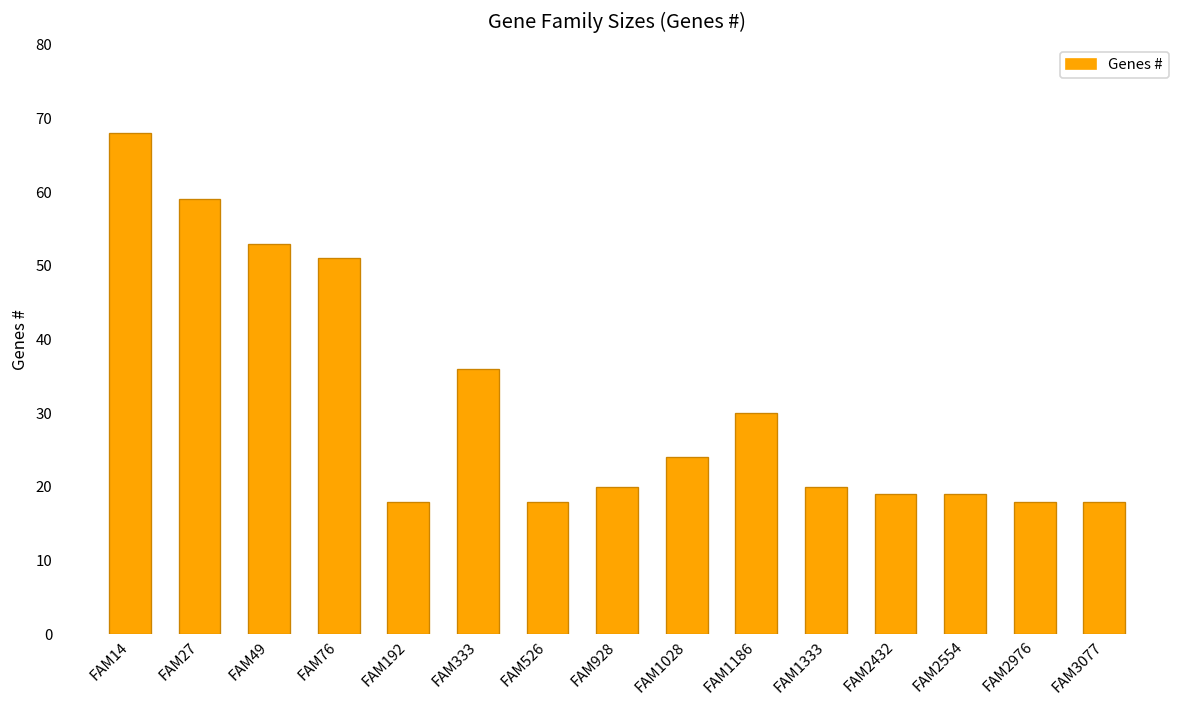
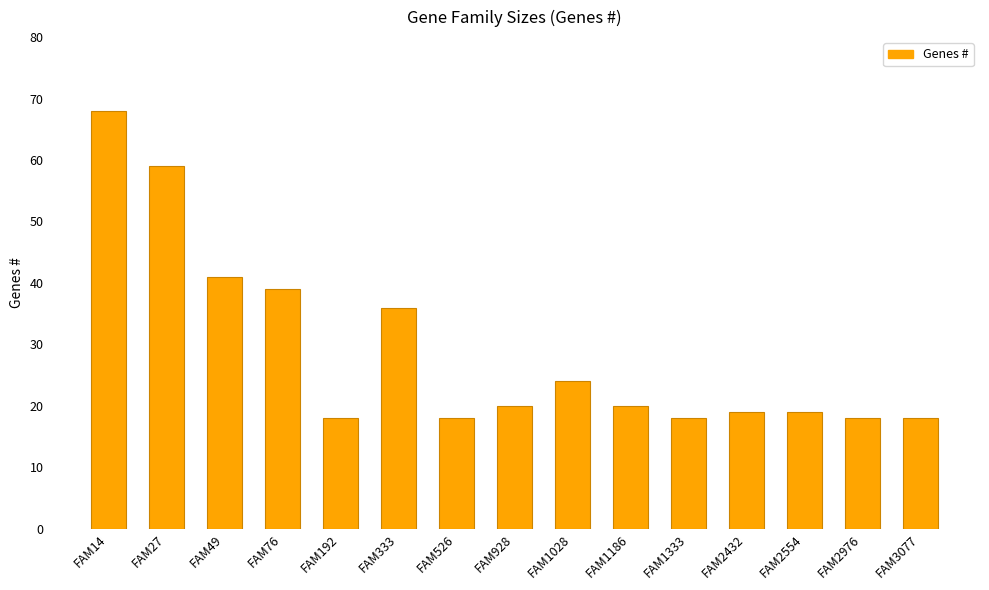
FAM49: 53 -> 41
FAM76: 51 -> 39
FAM1186: 30 -> 20
FAM1333: 20 -> 18
